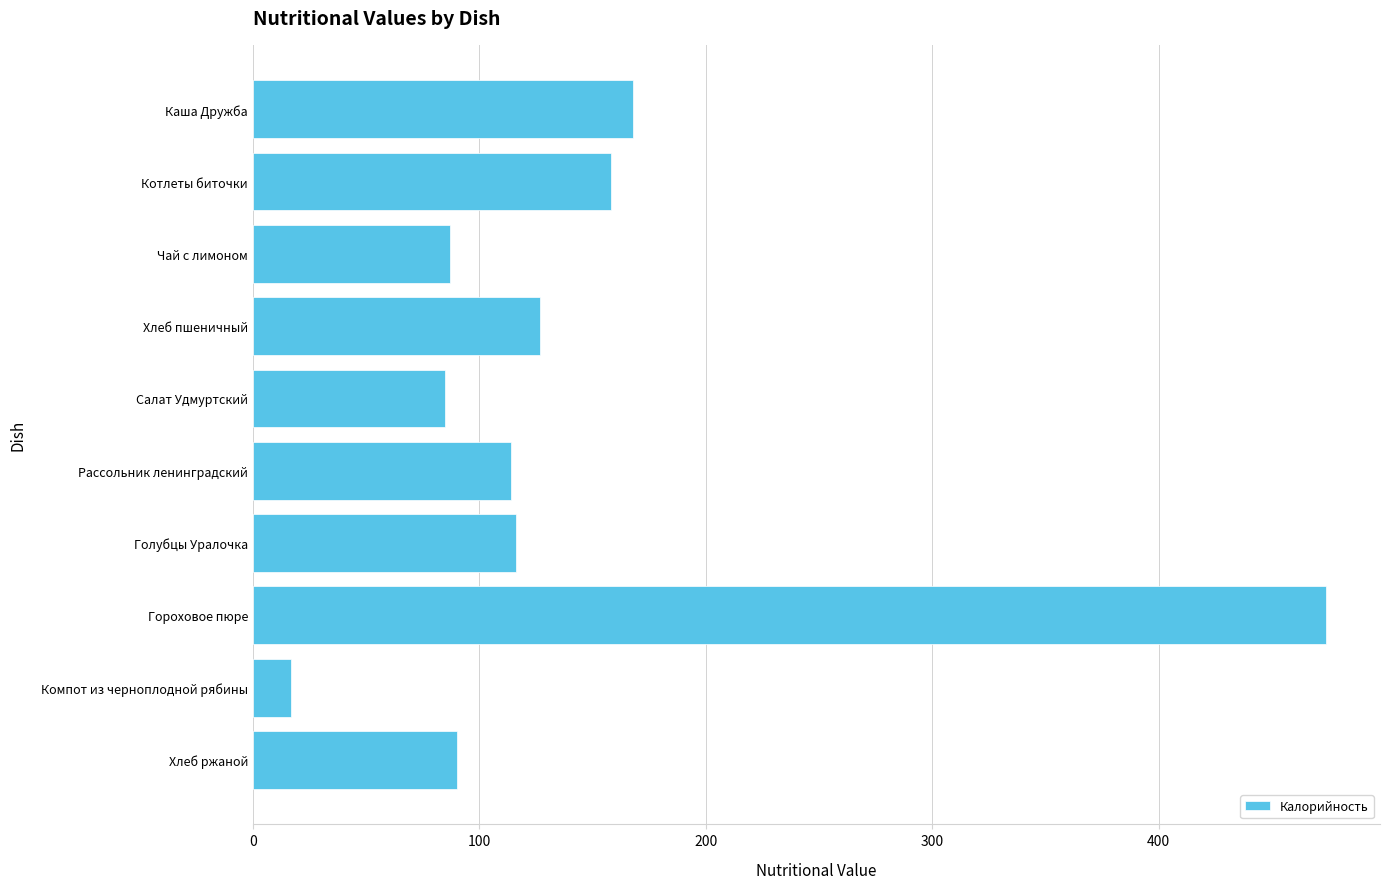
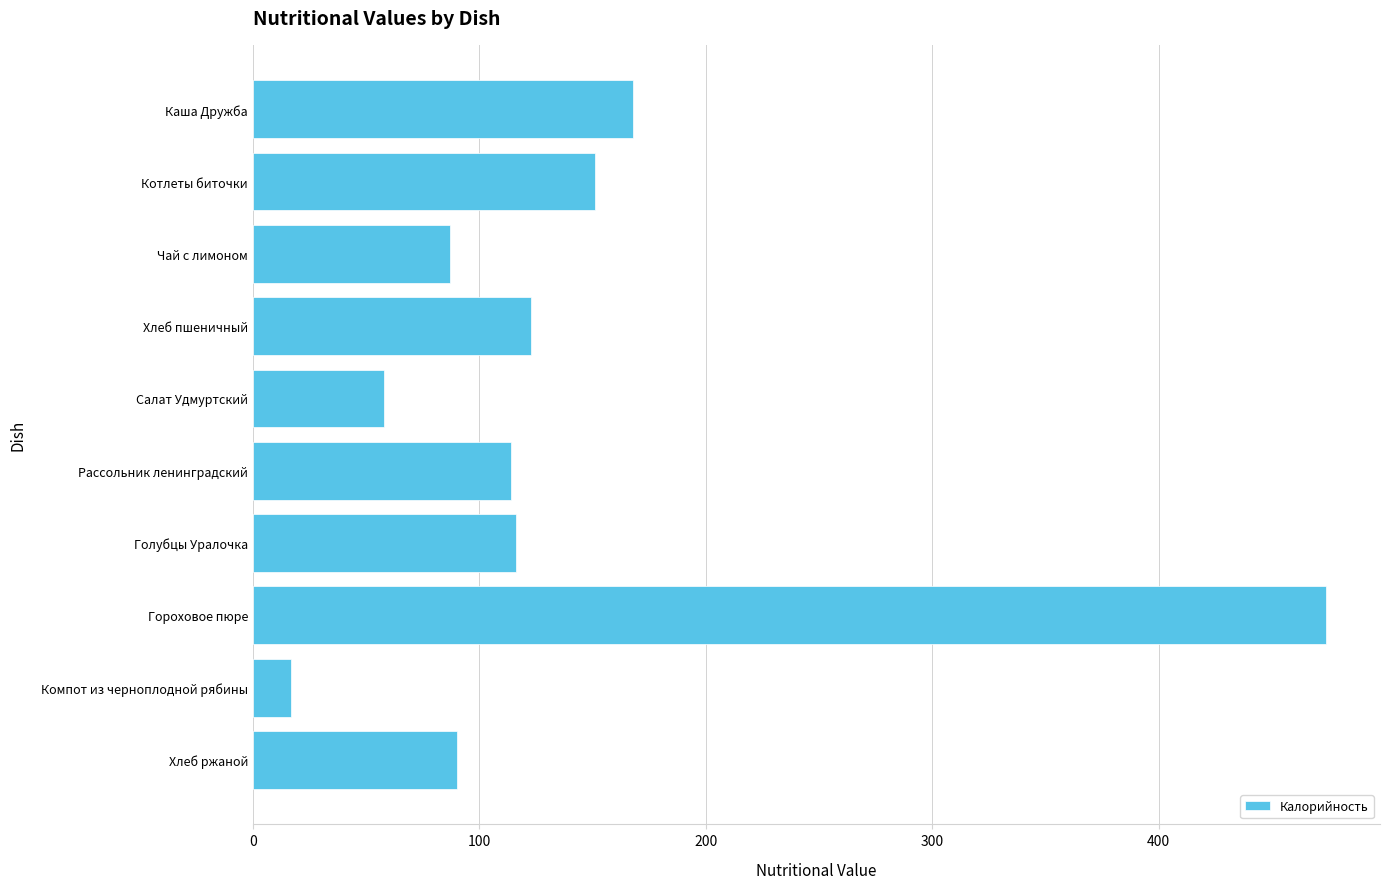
Котлеты биточки: 158 -> 151
Хлеб пшеничный: 127 -> 123
Салат Удмуртский: 85 -> 58
